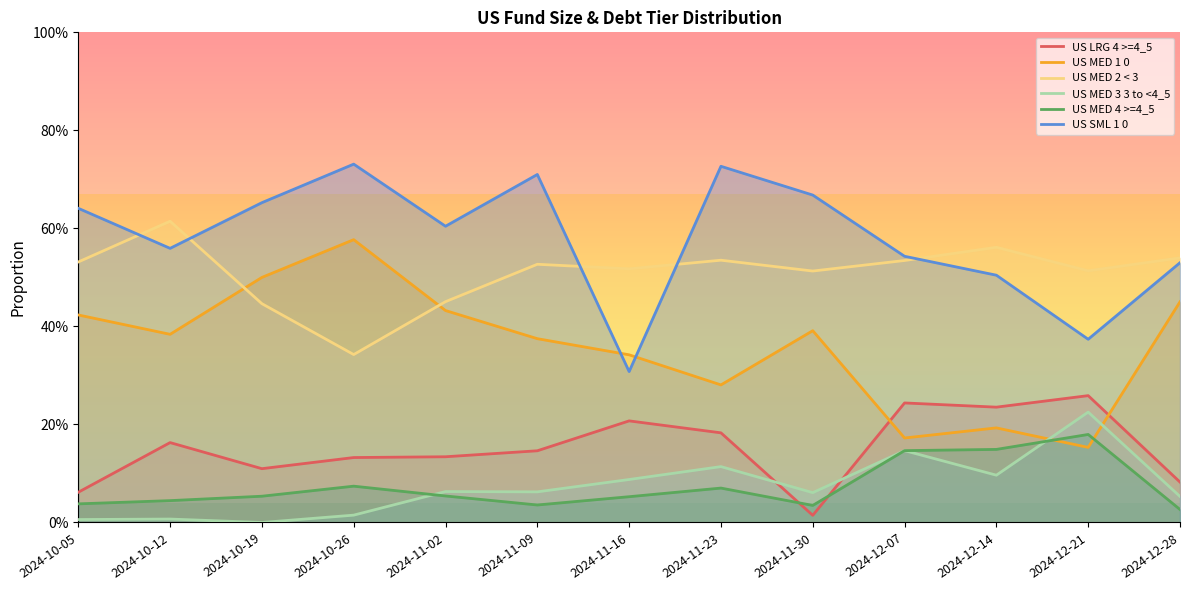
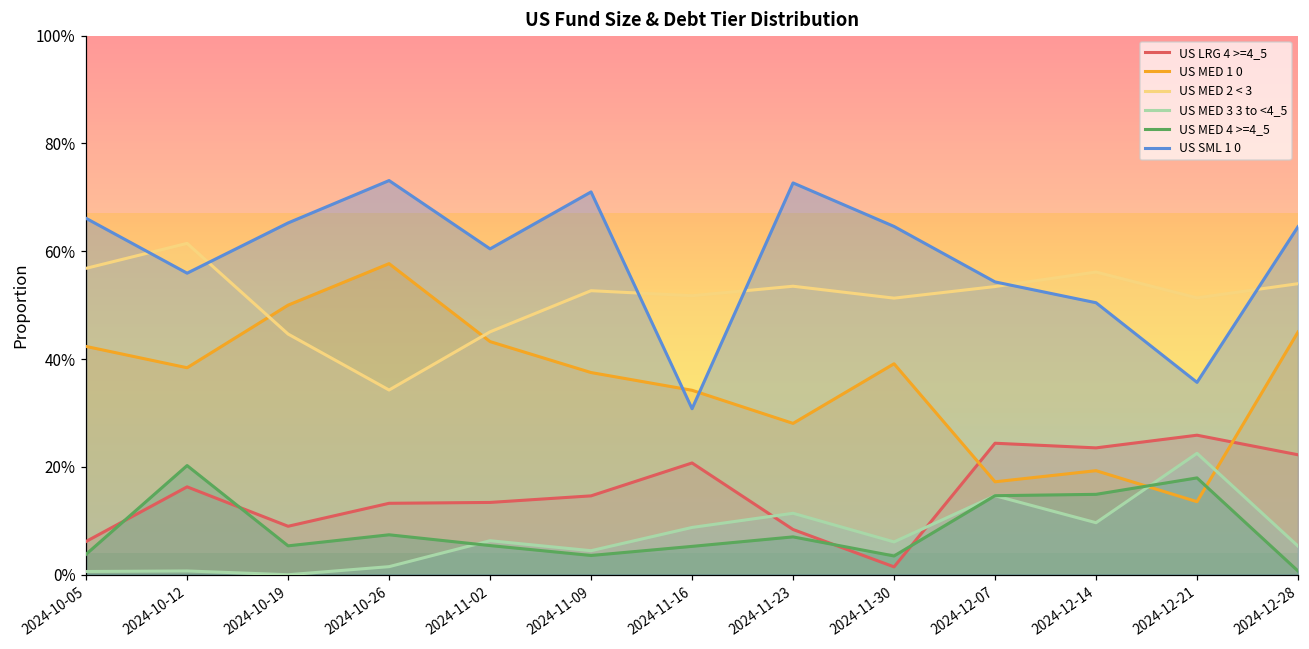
US MED 2 < 3, 2024-10-05: 53% -> 57%
US SML 1 0, 2024-10-05: 64% -> 66%
US MED 4 >=4_5, 2024-10-12: 4% -> 20%
US LRG 4 >=4_5, 2024-10-19: 11% -> 9%
US MED 3 3 to <4_5, 2024-11-09: 6% -> 4%
US LRG 4 >=4_5, 2024-11-23: 18% -> 8%
US SML 1 0, 2024-11-30: 67% -> 65%
US MED 1 0, 2024-12-21: 15% -> 14%
US SML 1 0, 2024-12-21: 37% -> 36%
US LRG 4 >=4_5, 2024-12-28: 8% -> 22%
US MED 4 >=4_5, 2024-12-28: 3% -> 1%
US SML 1 0, 2024-12-28: 53% -> 65%
